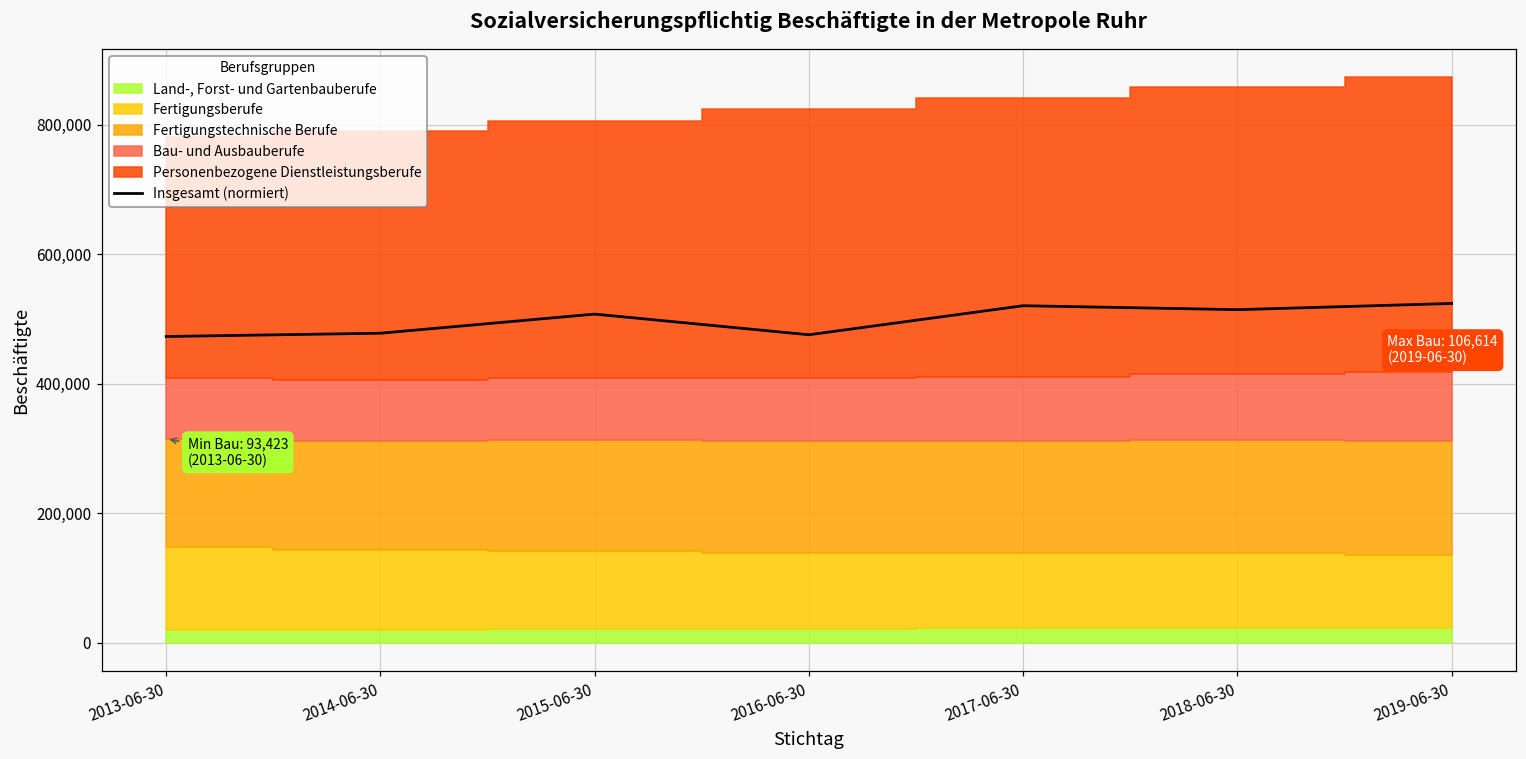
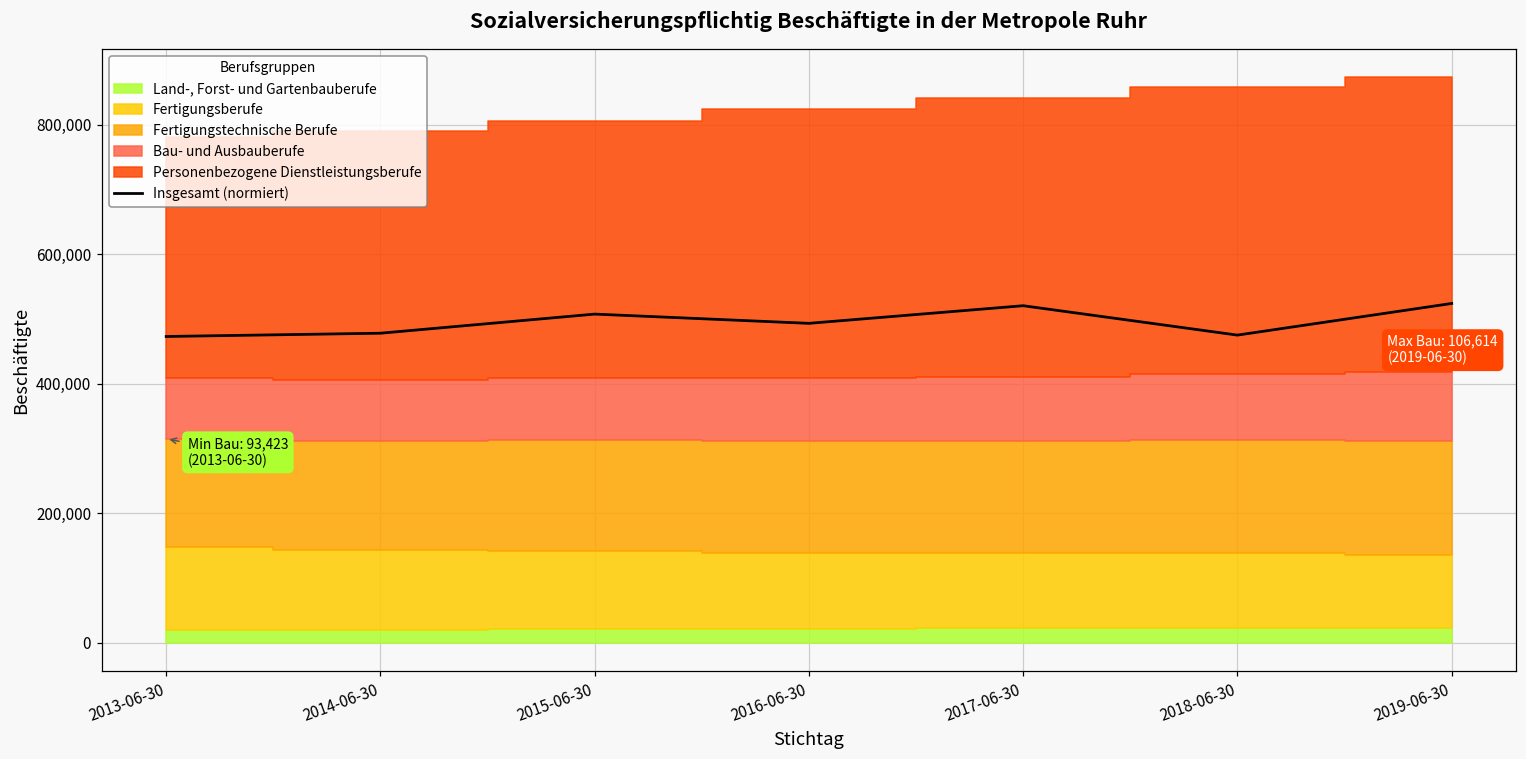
Insgesamt (normiert), 2016-06-30: 480,000 -> 490,000
Insgesamt (normiert), 2018-06-30: 510,000 -> 480,000
